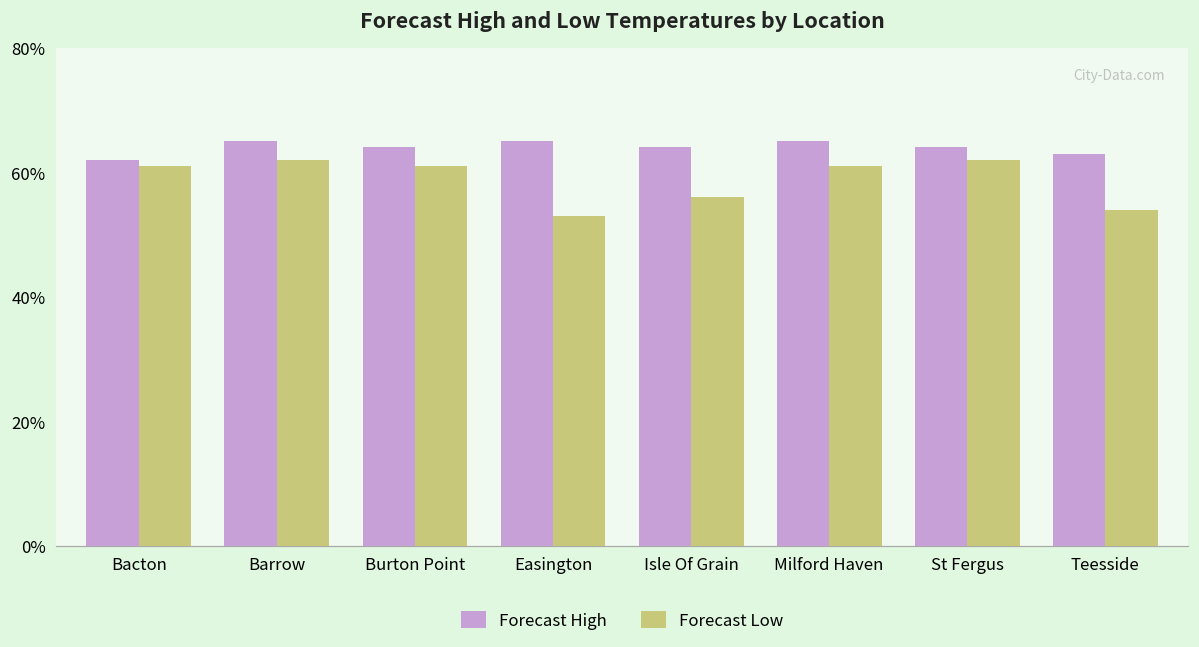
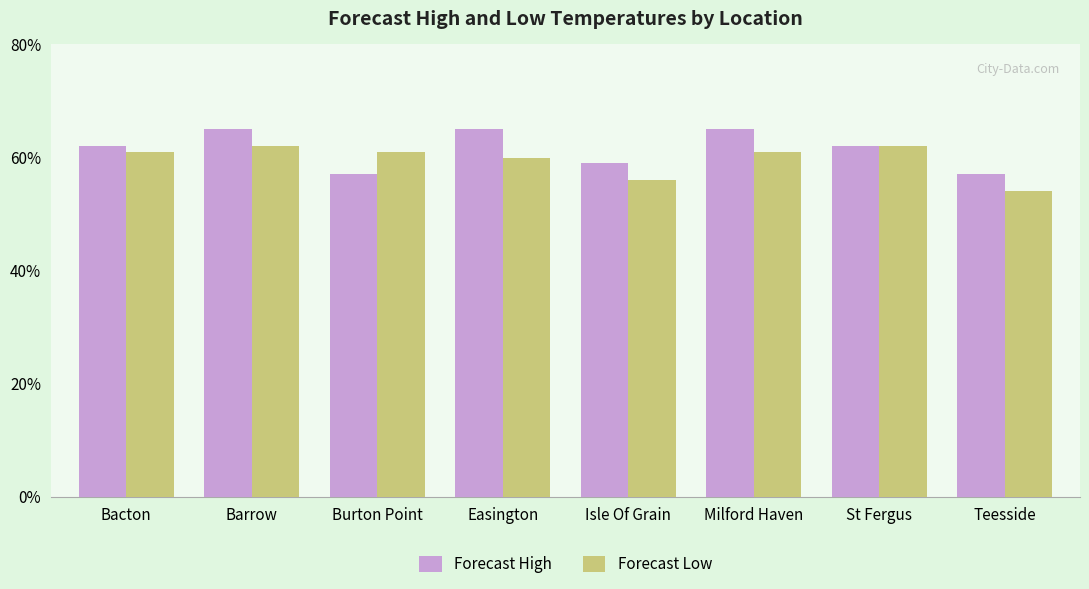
Forecast High, Burton Point: 64% -> 57%
Forecast Low, Easington: 53% -> 60%
Forecast High, Isle Of Grain: 64% -> 59%
Forecast High, St Fergus: 64% -> 62%
Forecast High, Teesside: 63% -> 57%
